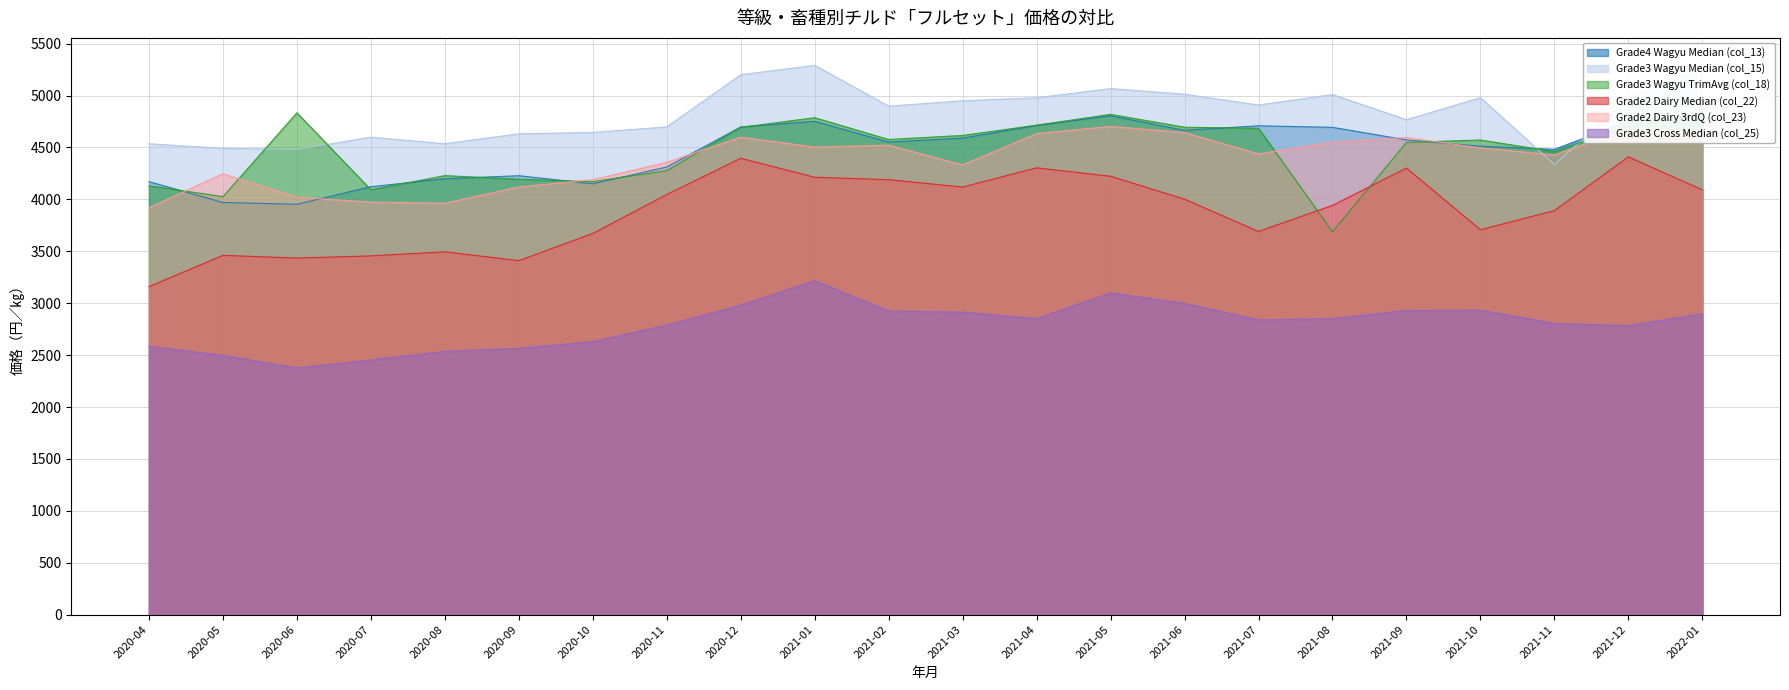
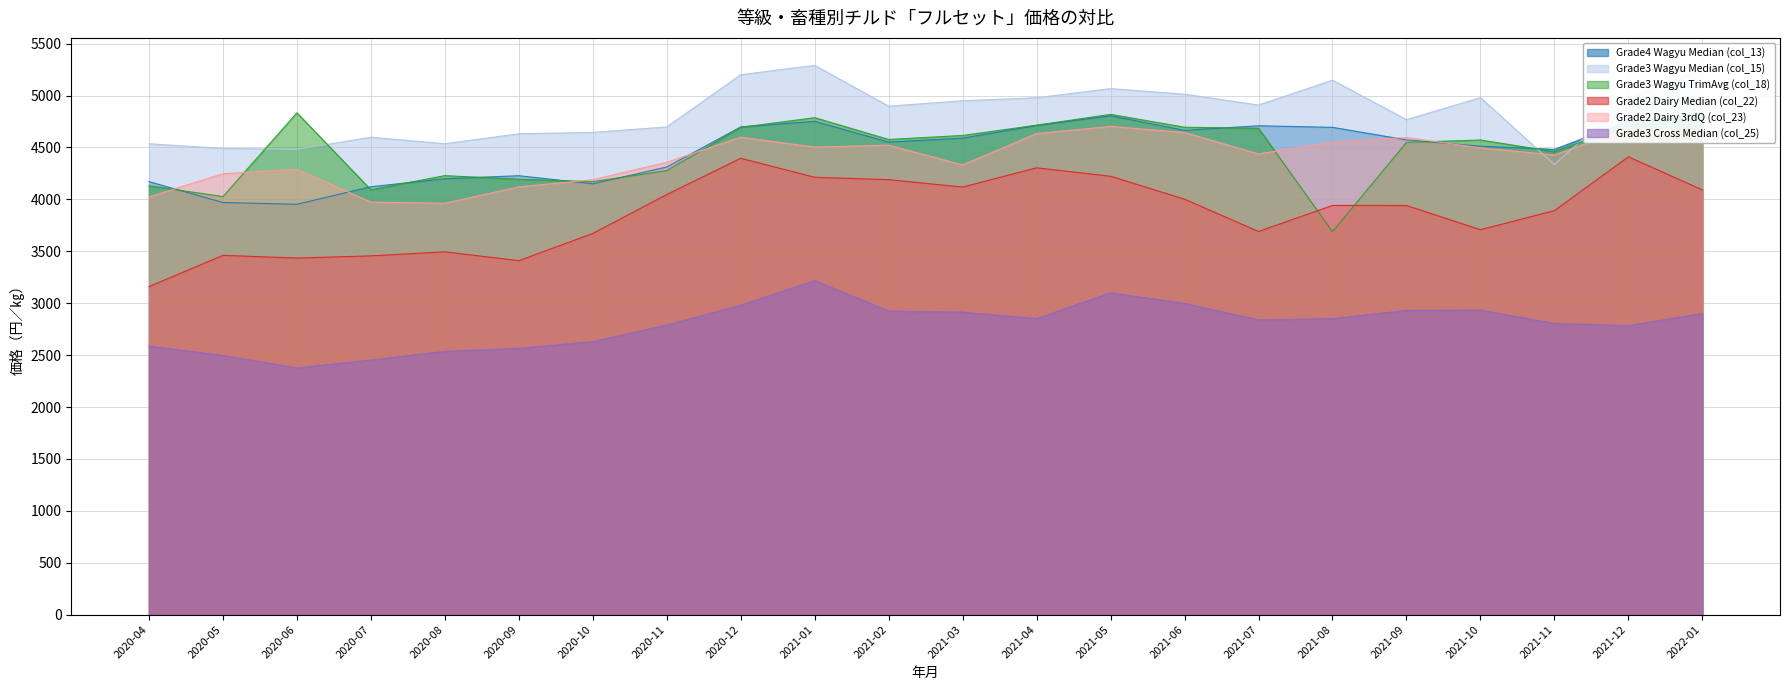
Grade2 Dairy 3rdQ (col_23), 2020-04: 3920 -> 4020
Grade2 Dairy 3rdQ (col_23), 2020-06: 4020 -> 4290
Grade3 Wagyu Median (col_15), 2021-08: 5010 -> 5150
Grade2 Dairy Median (col_22), 2021-09: 4300 -> 3940
